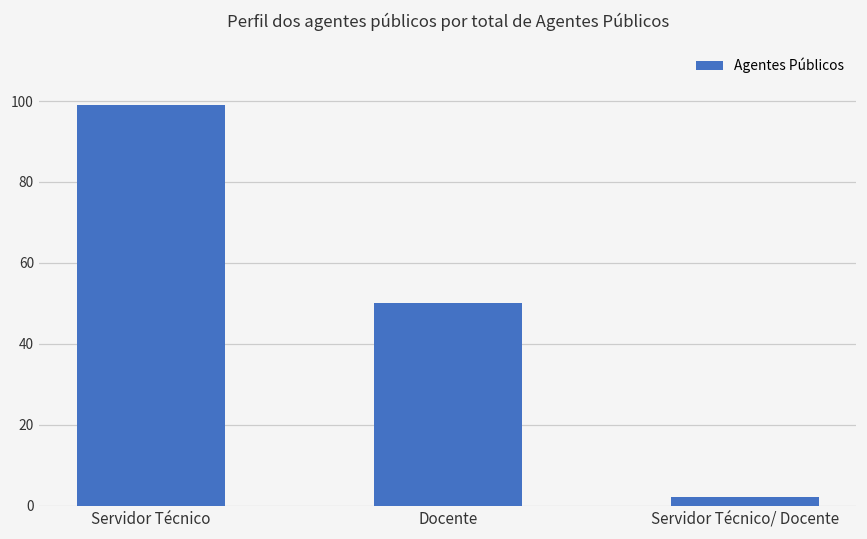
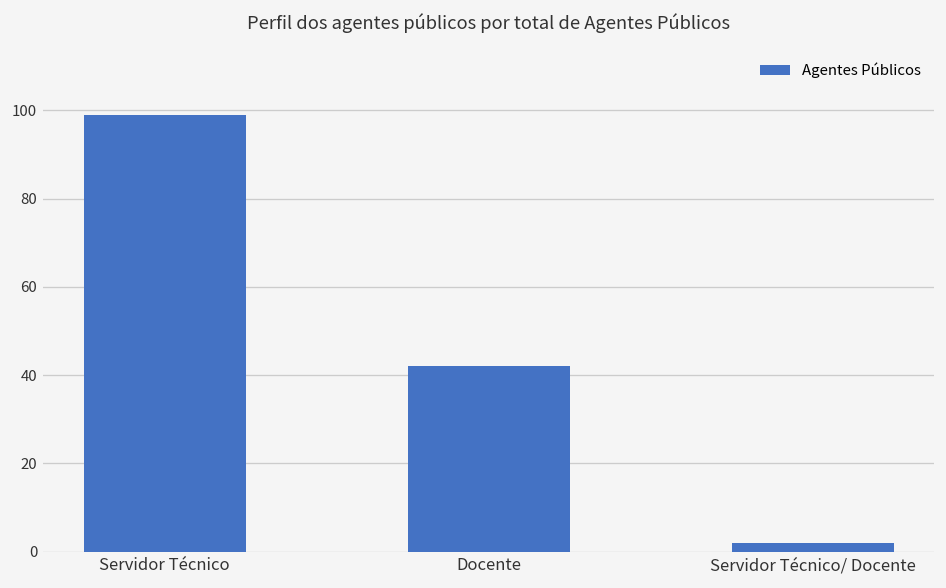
Docente: 50 -> 42
